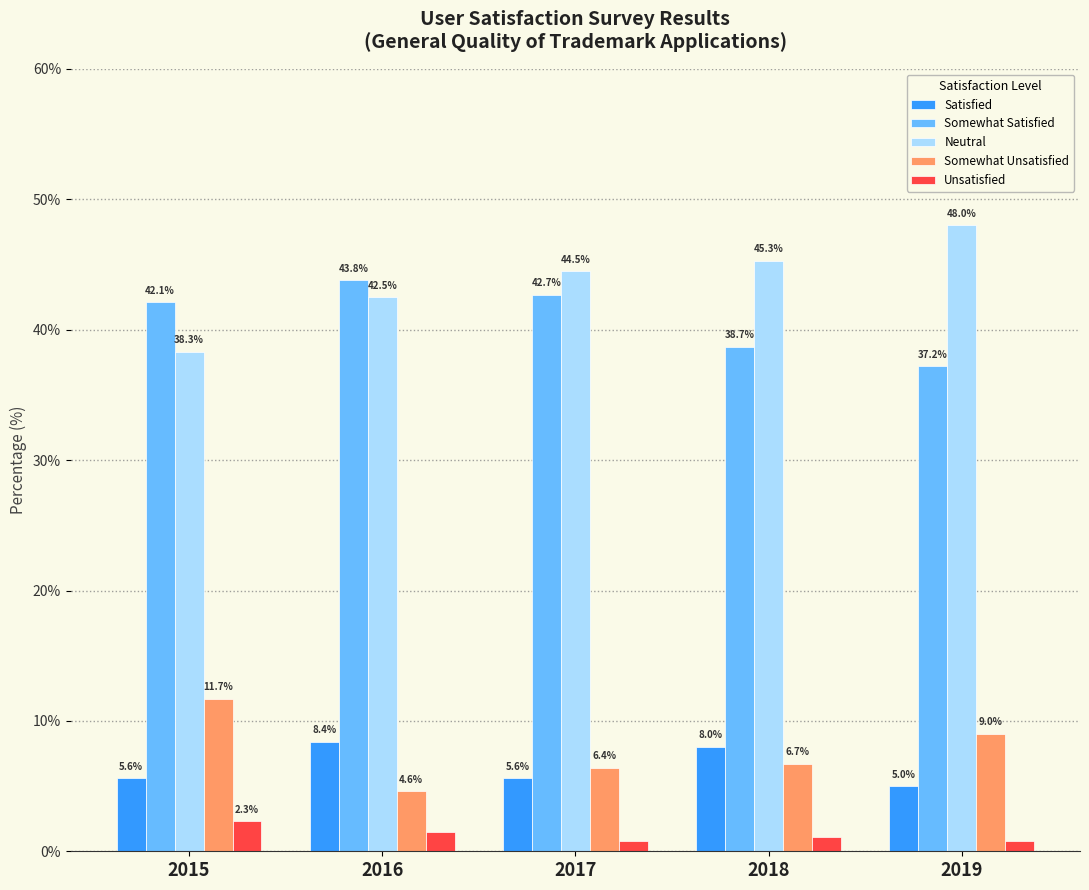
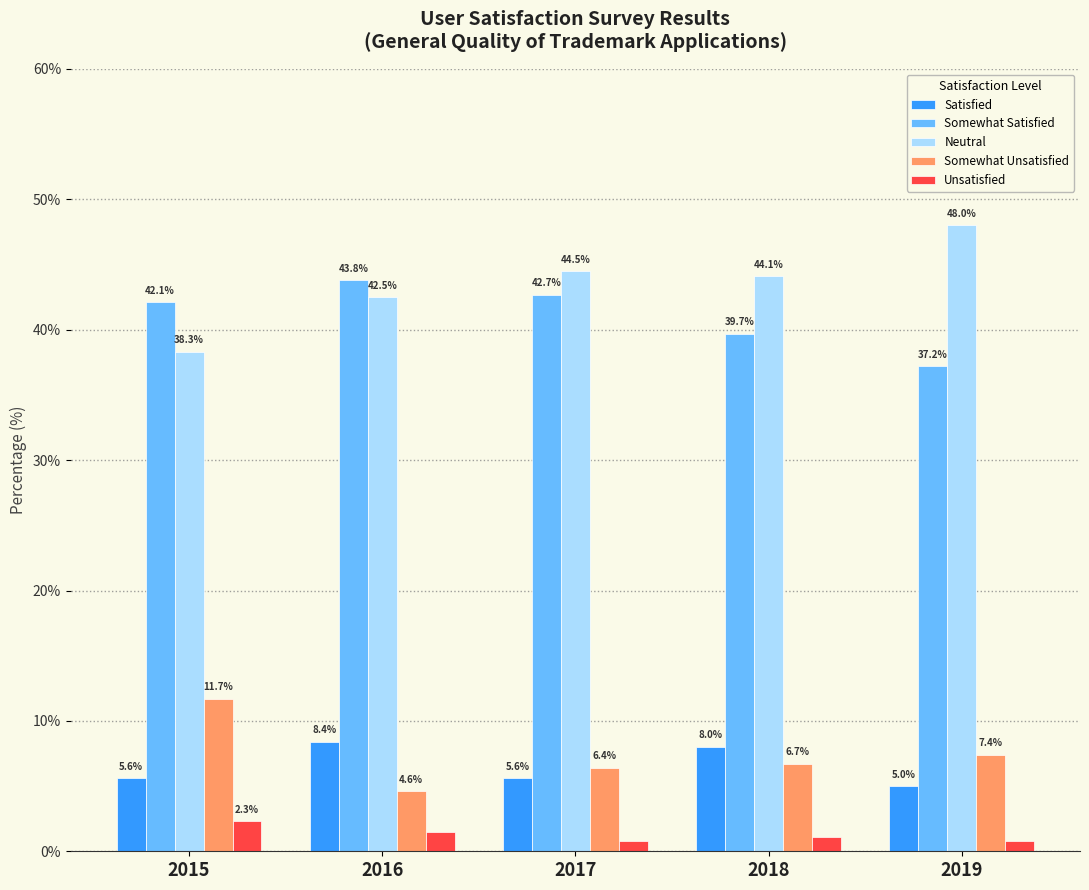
Somewhat Satisfied, 2018: 38.7% -> 39.7%
Neutral, 2018: 45.3% -> 44.1%
Somewhat Unsatisfied, 2019: 9.0% -> 7.4%
